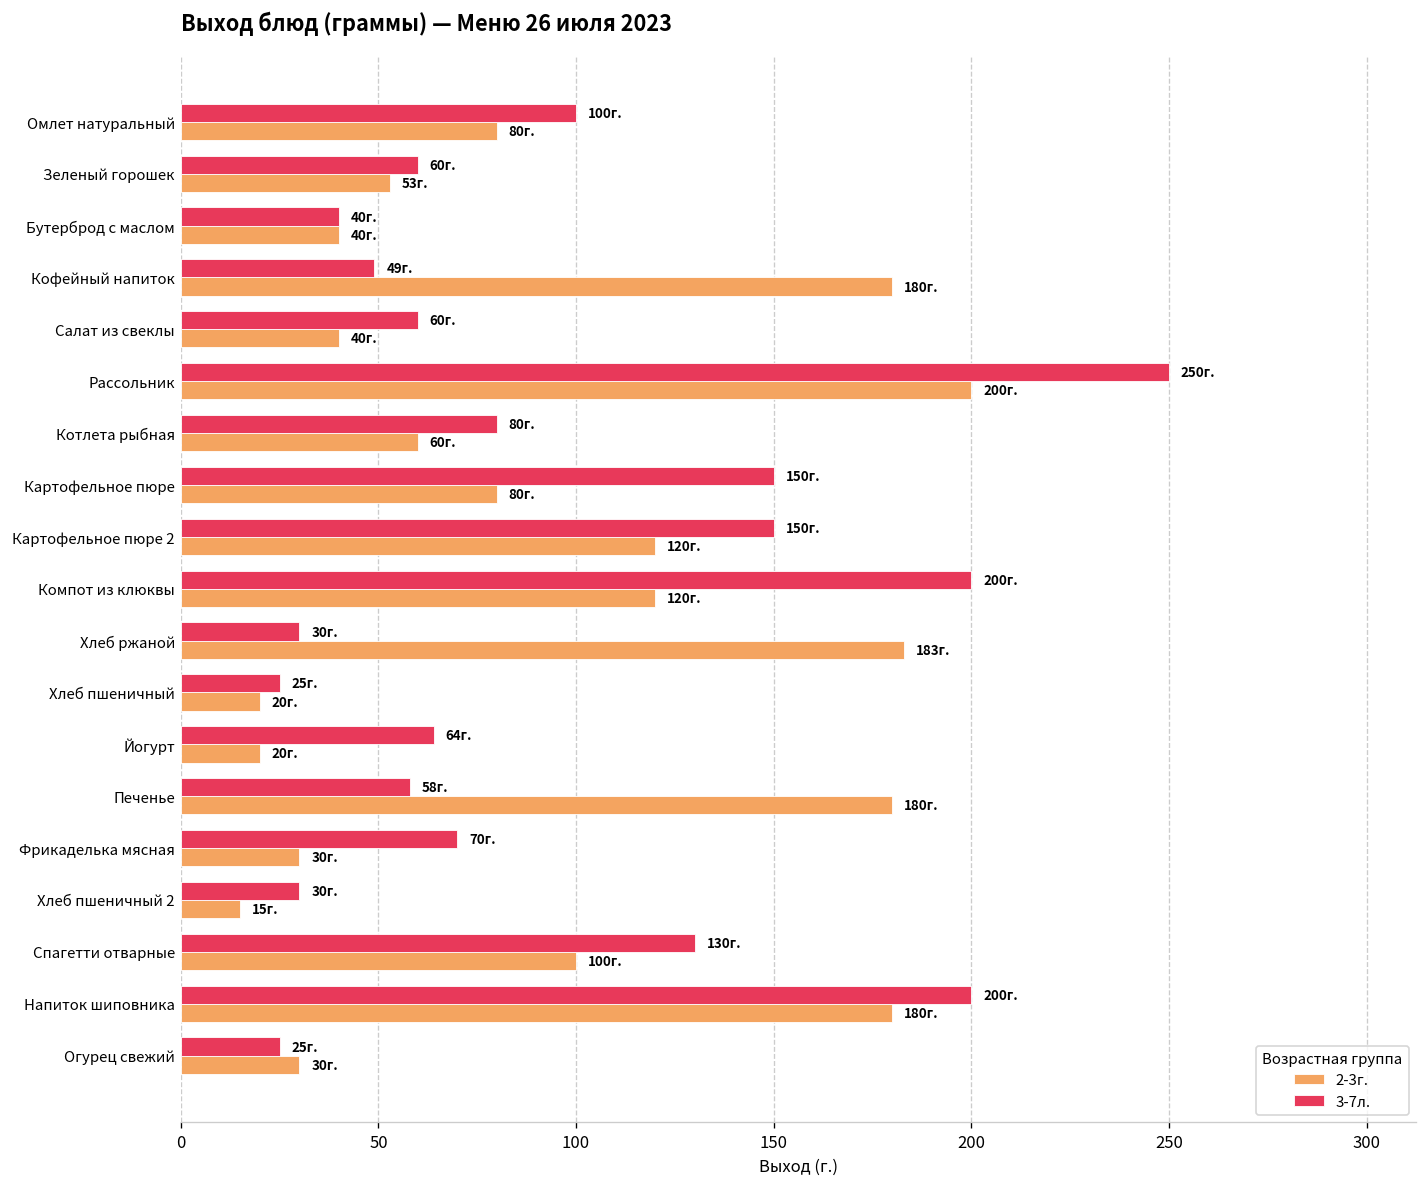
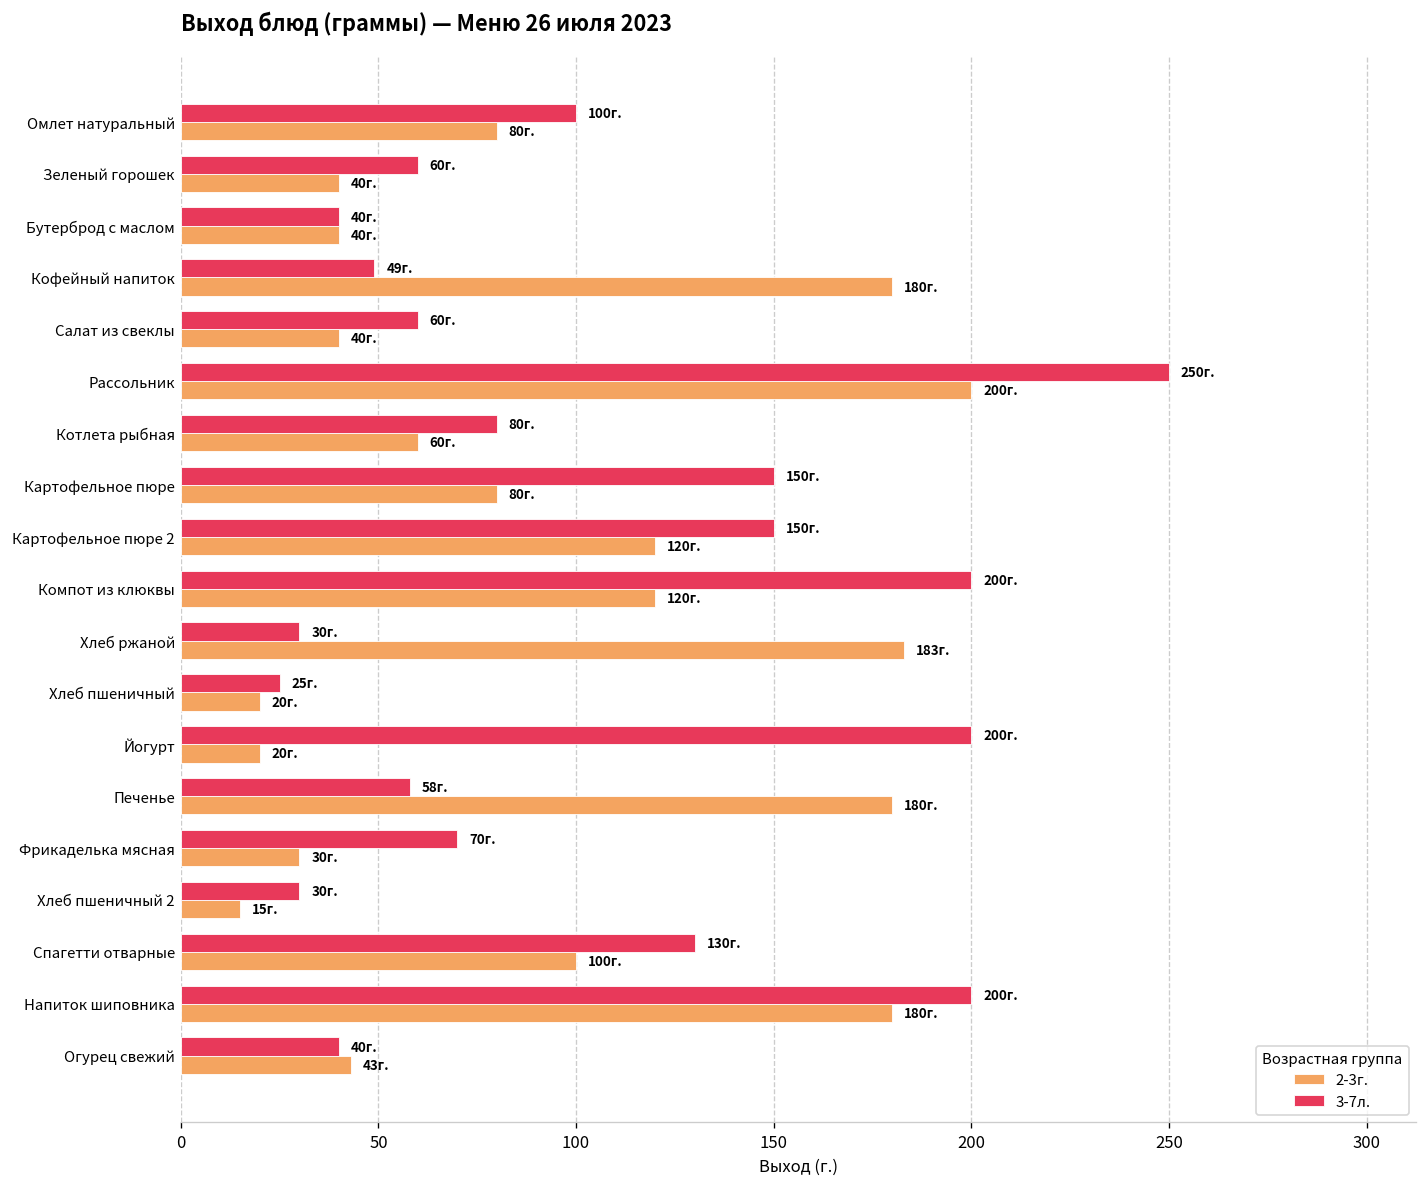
2-3г., Зеленый горошек: 53г. -> 40г.
3-7л., Йогурт: 64г. -> 200г.
3-7л., Огурец свежий: 25г. -> 40г.
2-3г., Огурец свежий: 30г. -> 43г.
